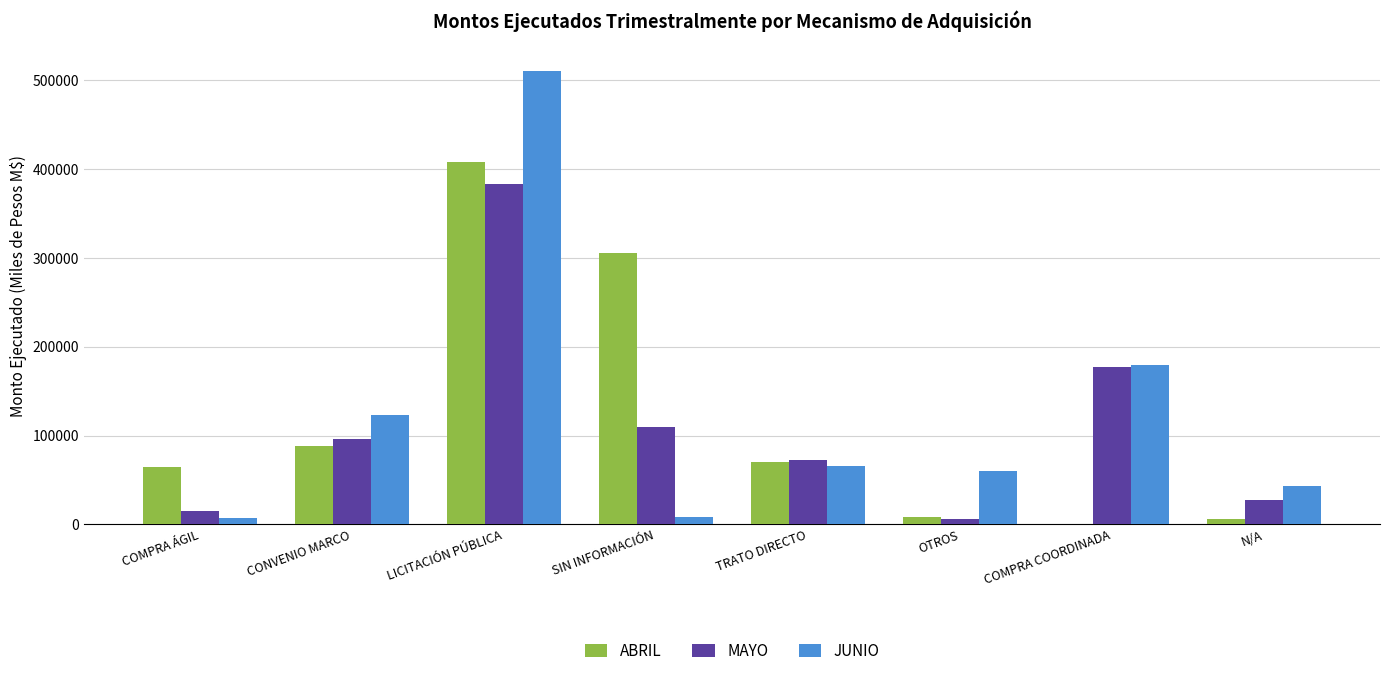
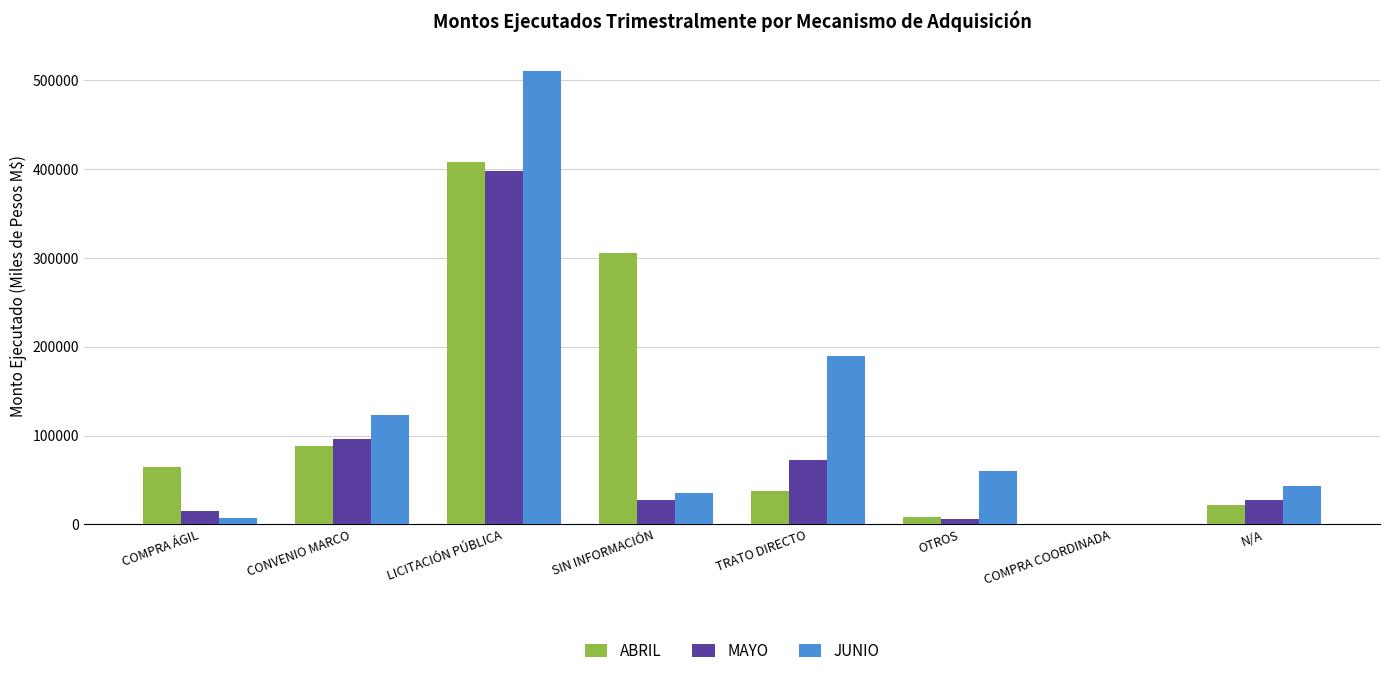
MAYO, LICITACIÓN PÚBLICA: 380000 -> 400000
MAYO, SIN INFORMACIÓN: 110000 -> 30000
JUNIO, SIN INFORMACIÓN: 10000 -> 40000
ABRIL, TRATO DIRECTO: 70000 -> 40000
JUNIO, TRATO DIRECTO: 70000 -> 190000
MAYO, COMPRA COORDINADA: 180000 -> 0
JUNIO, COMPRA COORDINADA: 180000 -> 0
ABRIL, N/A: 10000 -> 20000
